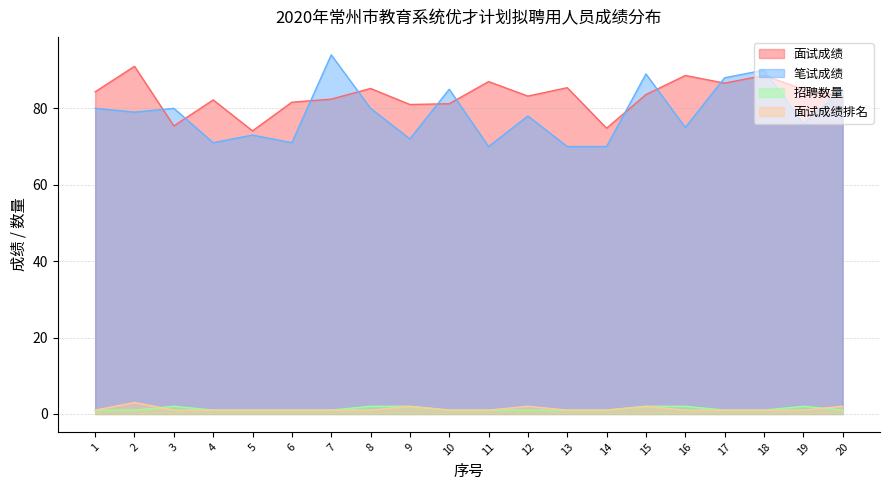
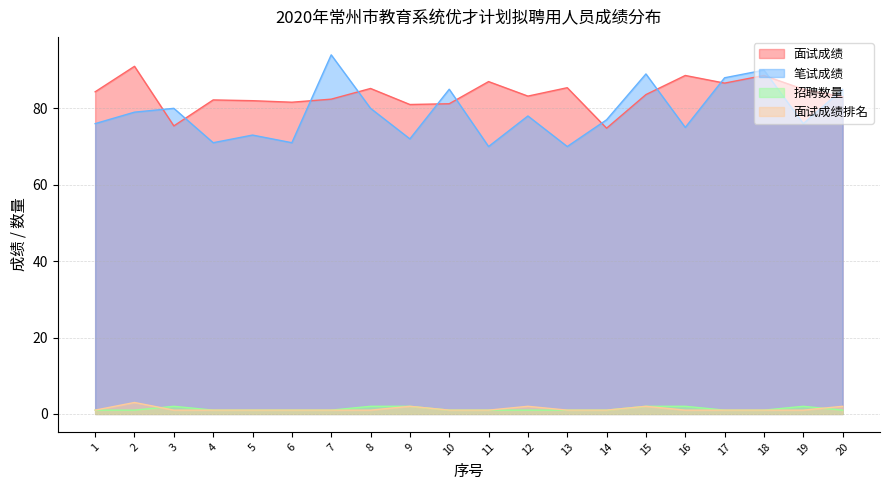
笔试成绩, 1: 80 -> 76
面试成绩, 5: 74 -> 82
笔试成绩, 14: 70 -> 77
